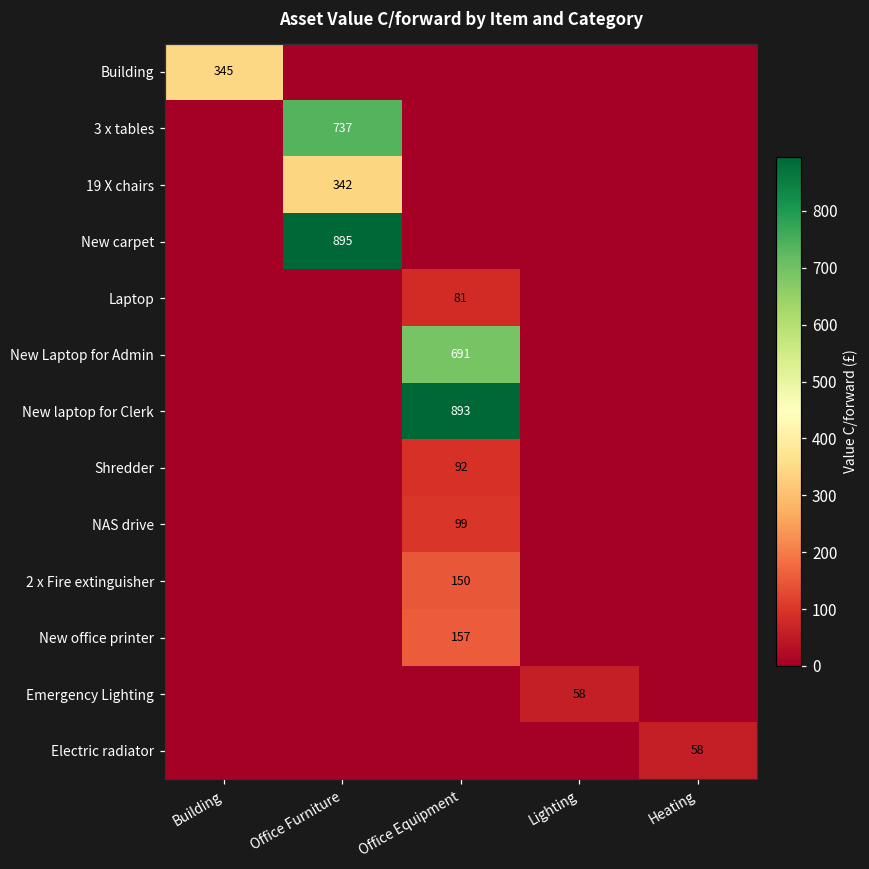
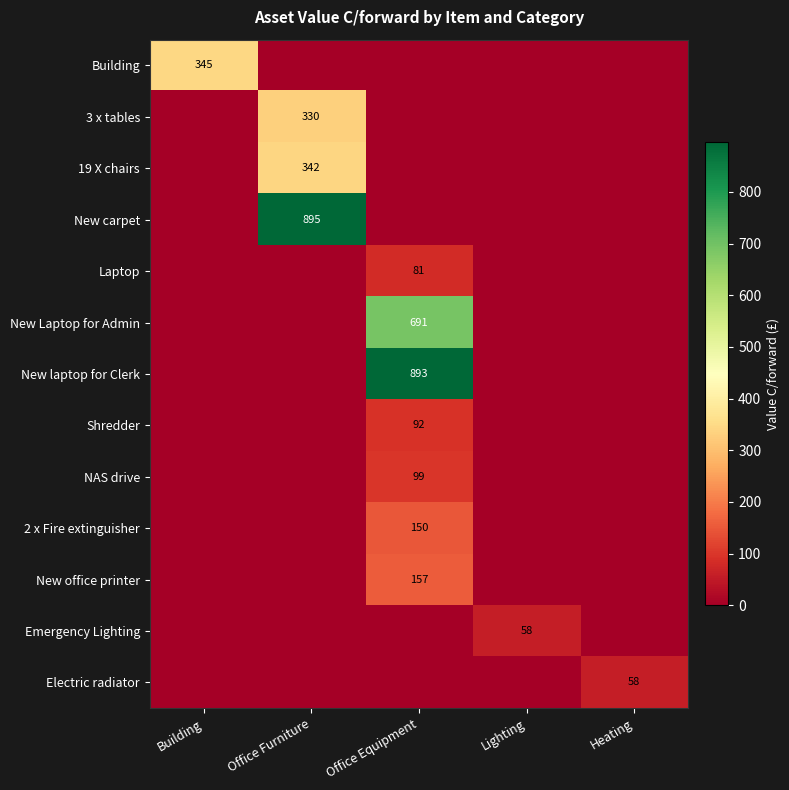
3 x tables, Office Furniture: 737 -> 330
